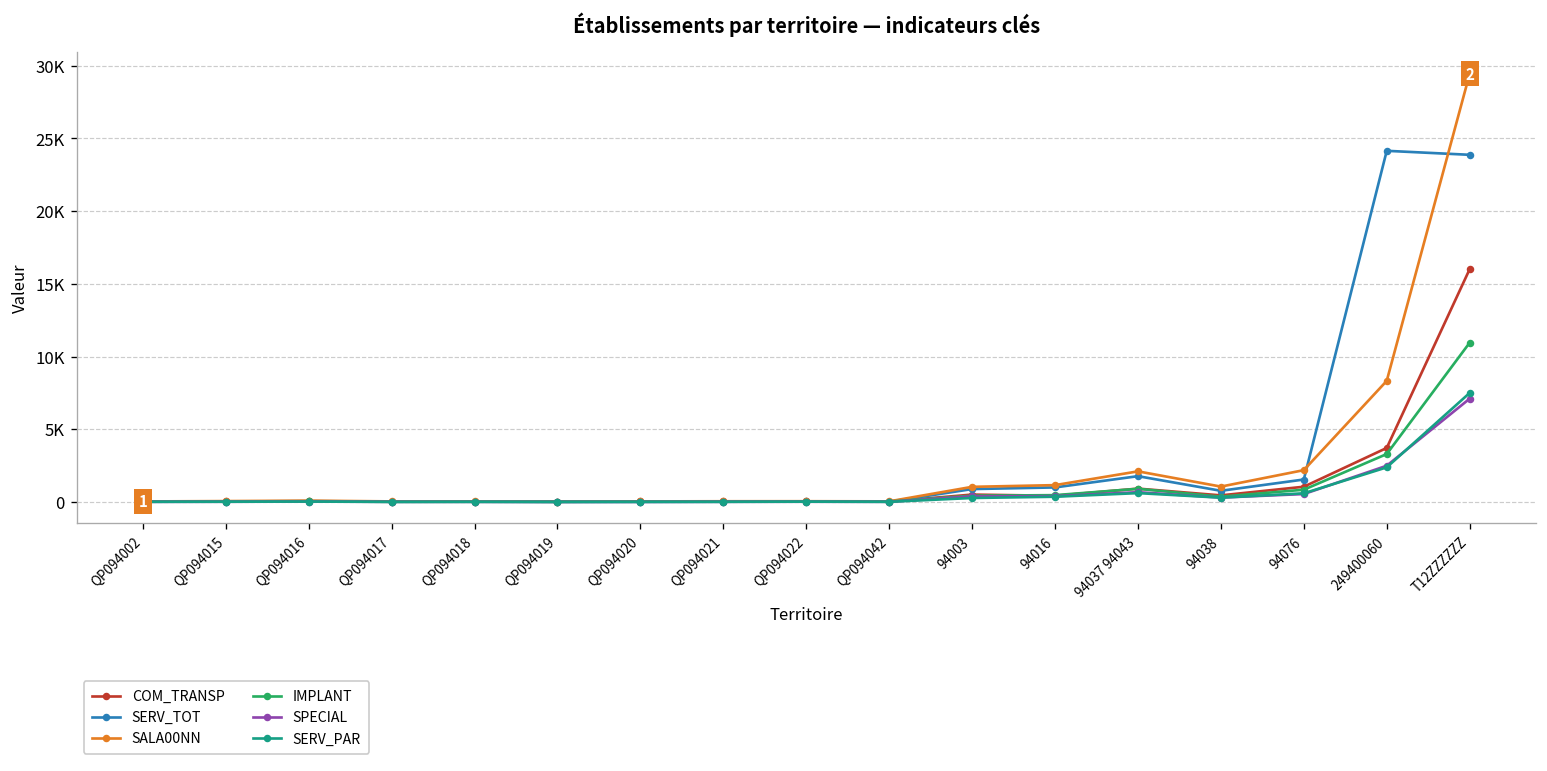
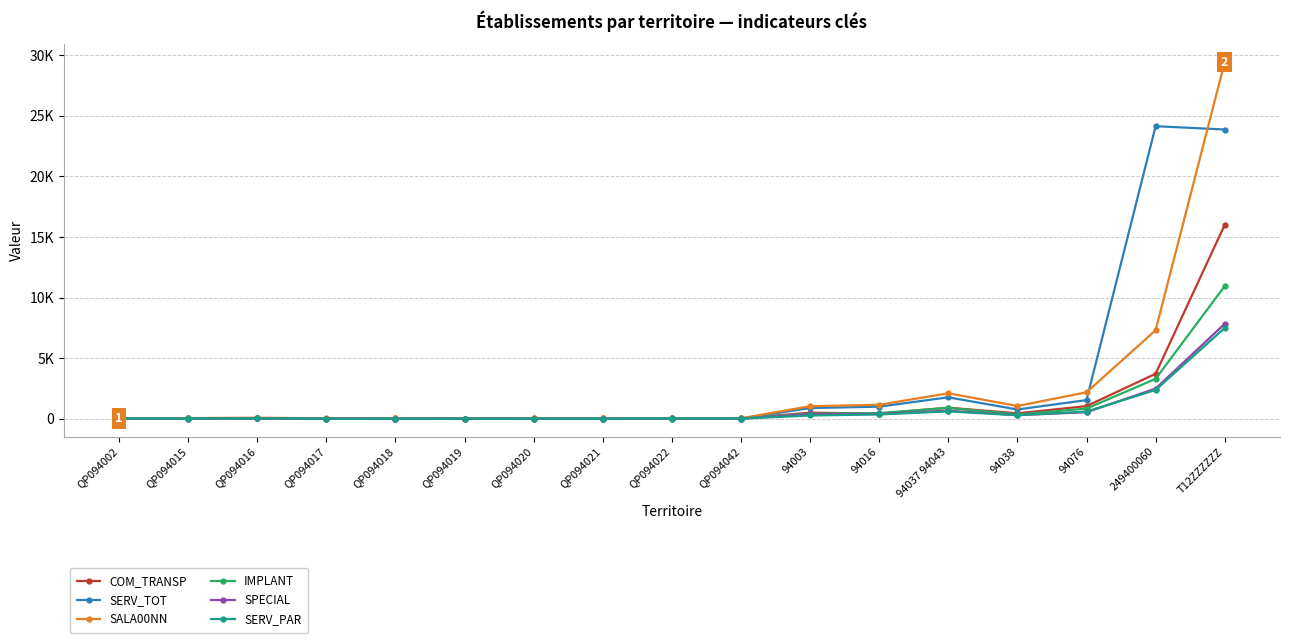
SALA00NN, 249400060: 8300 -> 7300
SPECIAL, T12ZZZZZZ: 7100 -> 7800
